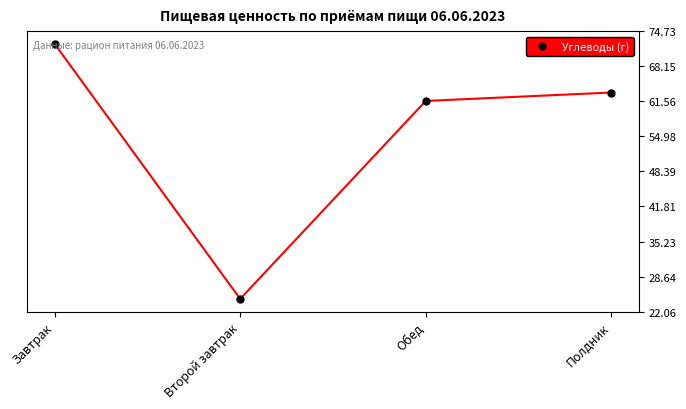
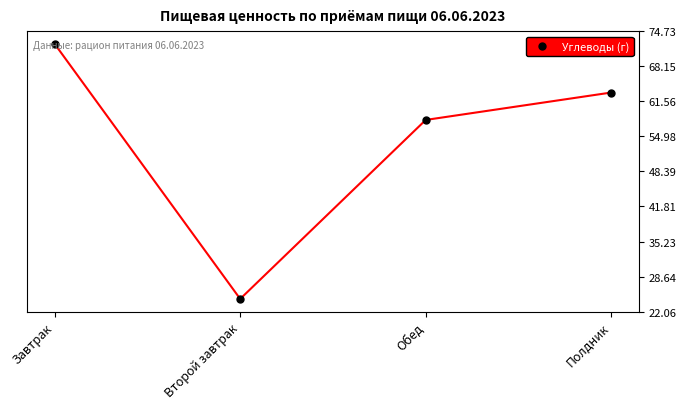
Обед: 62 -> 58
